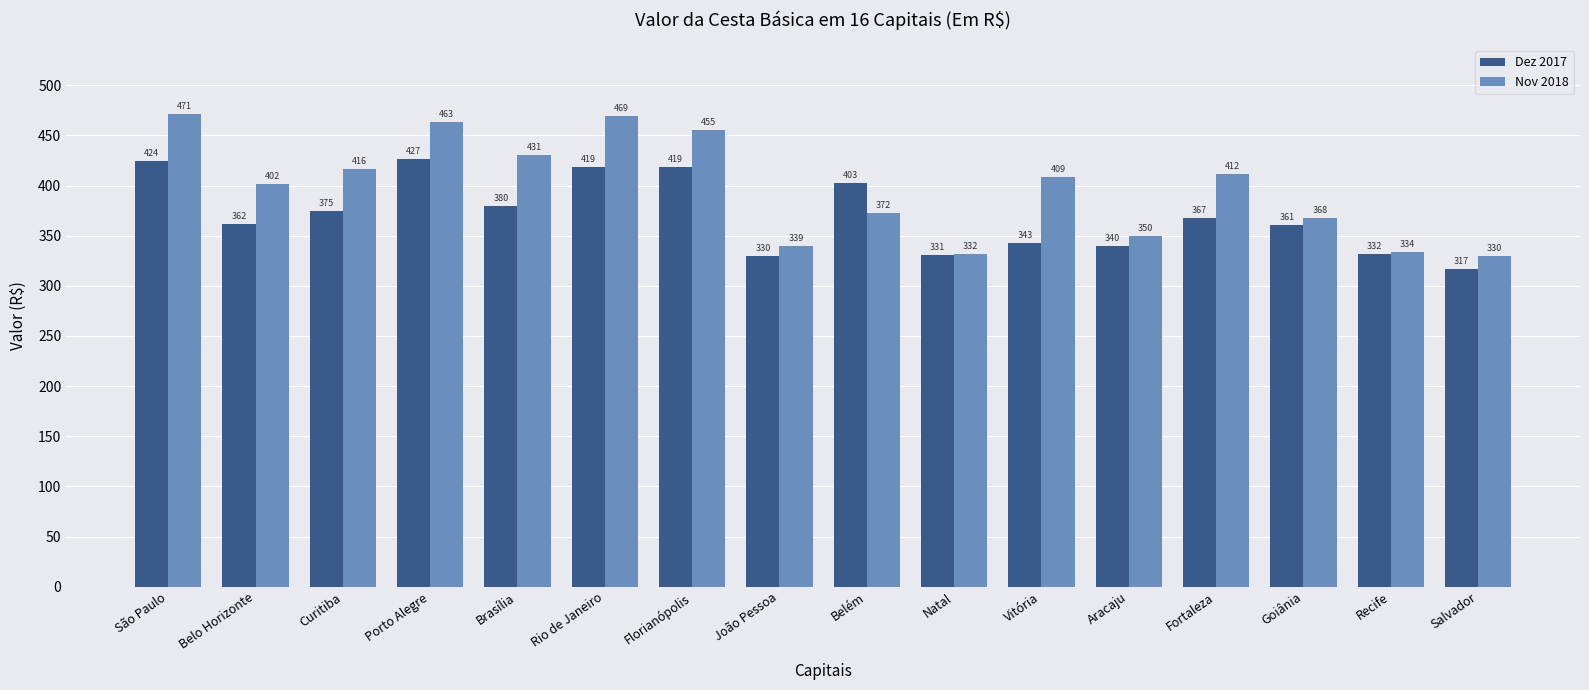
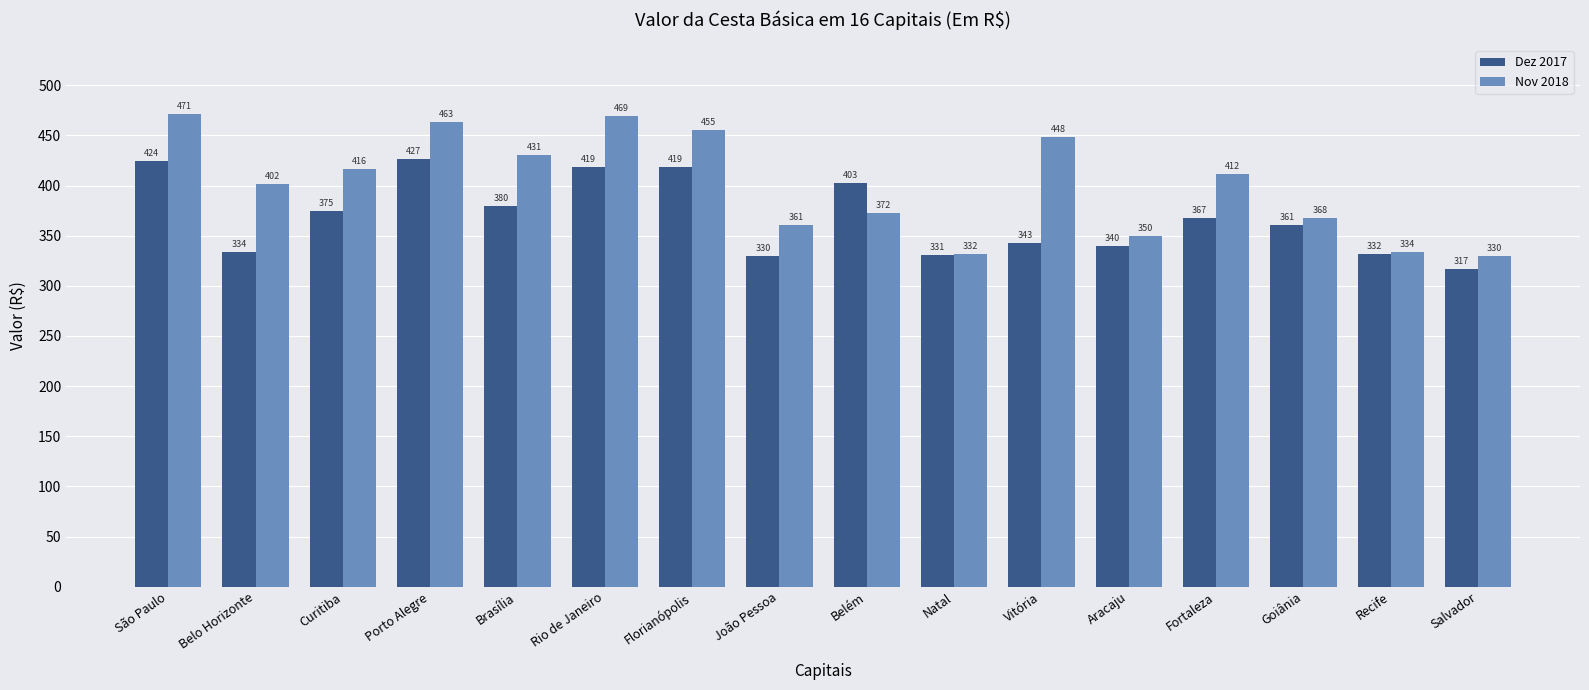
Dez 2017, Belo Horizonte: 362 -> 334
Nov 2018, João Pessoa: 339 -> 361
Nov 2018, Vitória: 409 -> 448
